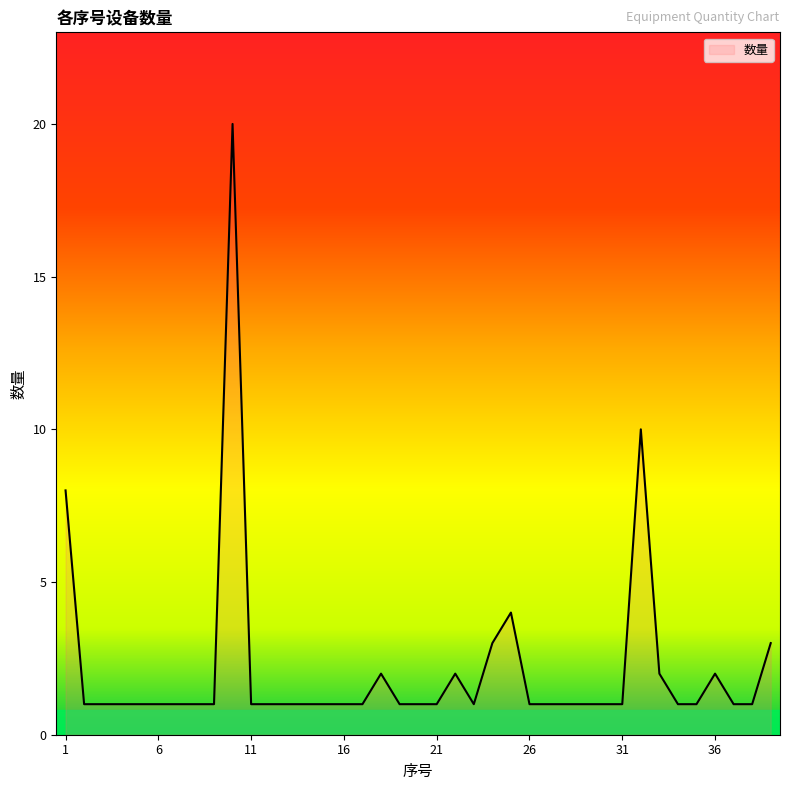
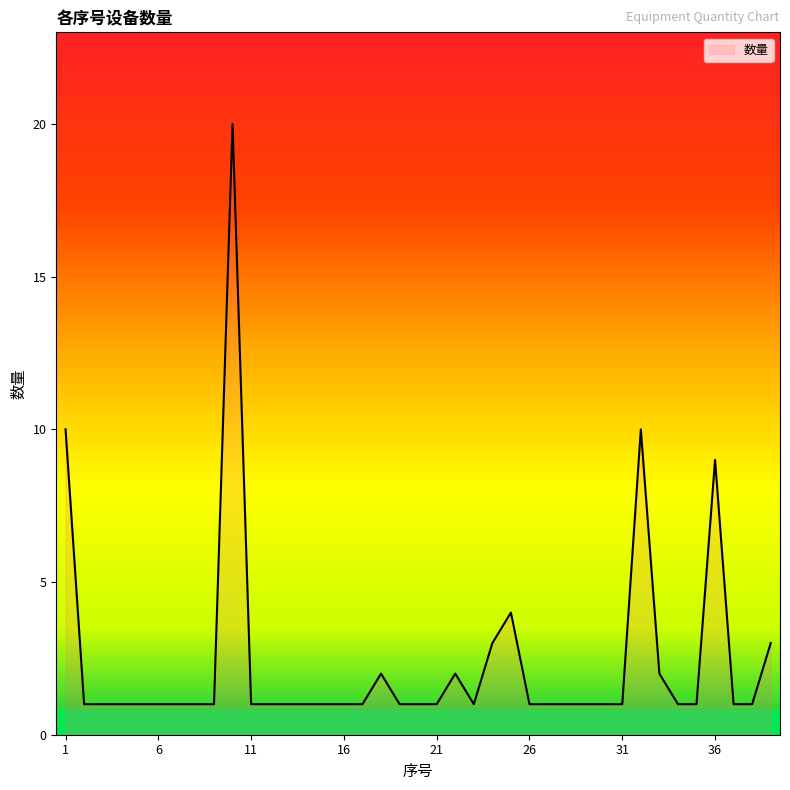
1: 8 -> 10
36: 2 -> 9
